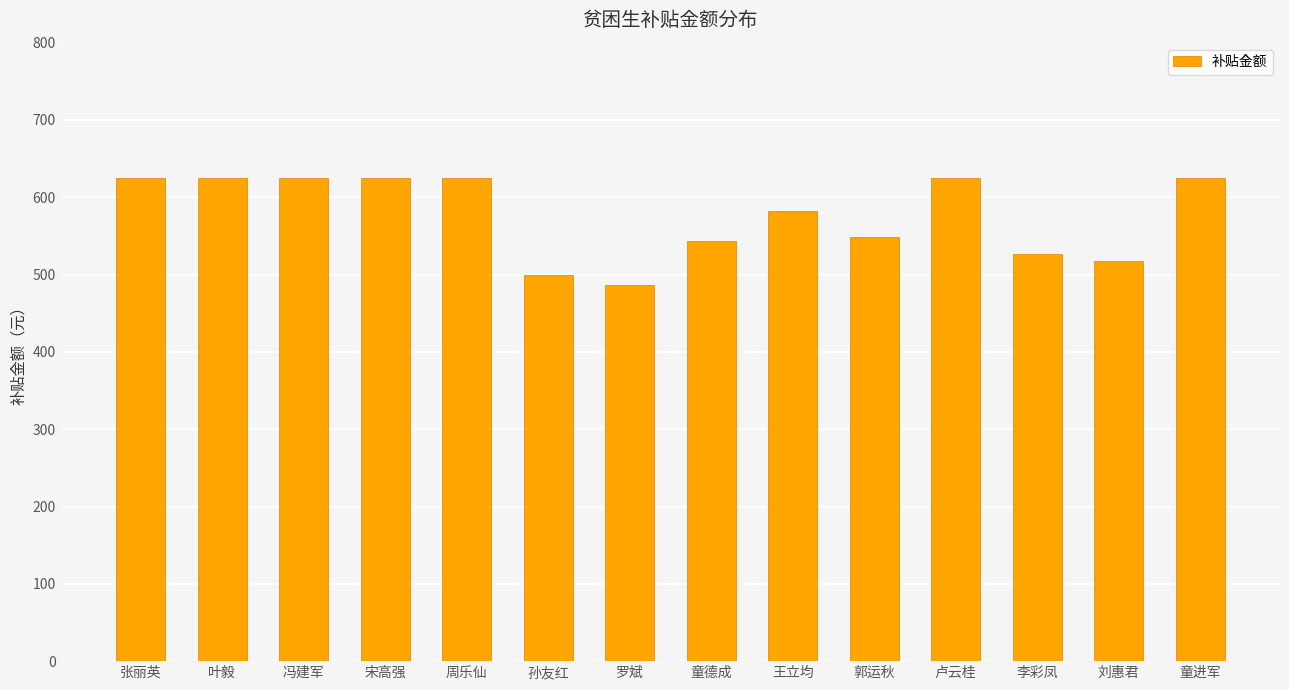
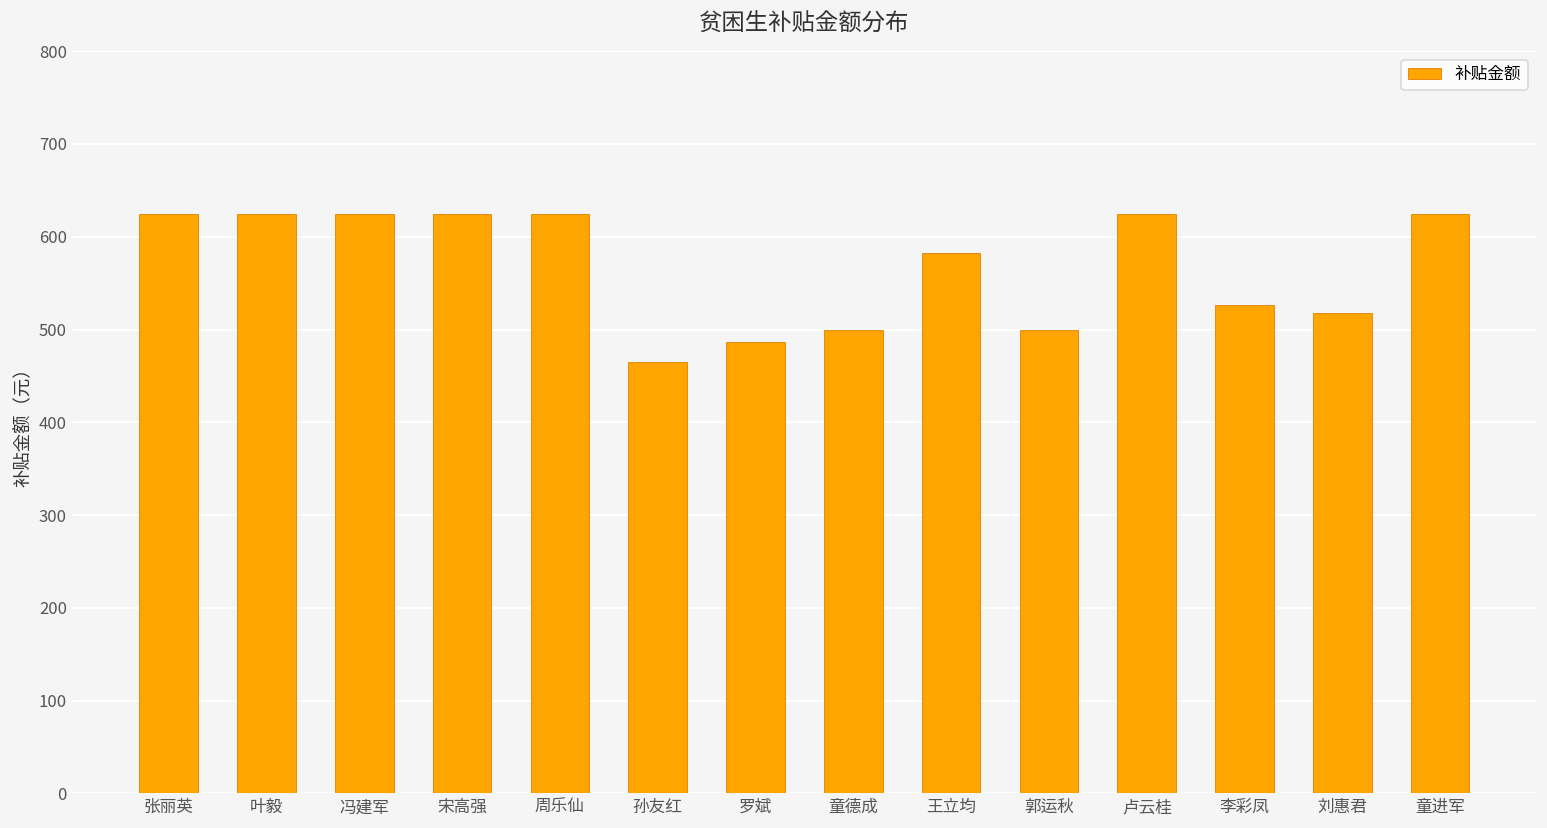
孙友红: 500 -> 470
童德成: 540 -> 500
郭运秋: 550 -> 500
